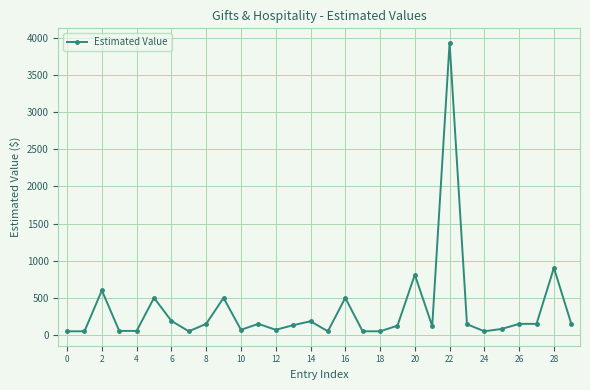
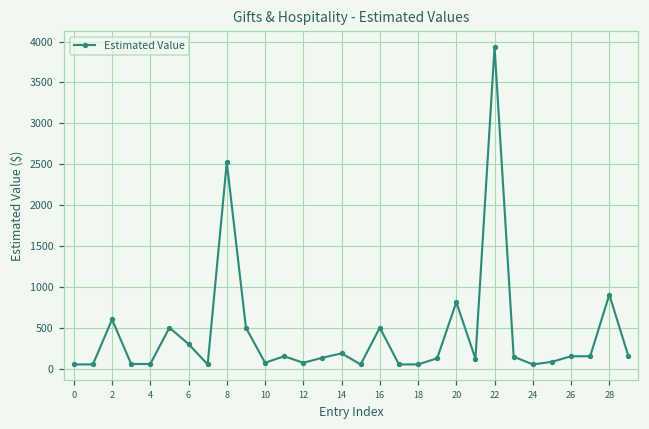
6: 200 -> 300
8: 200 -> 2500
